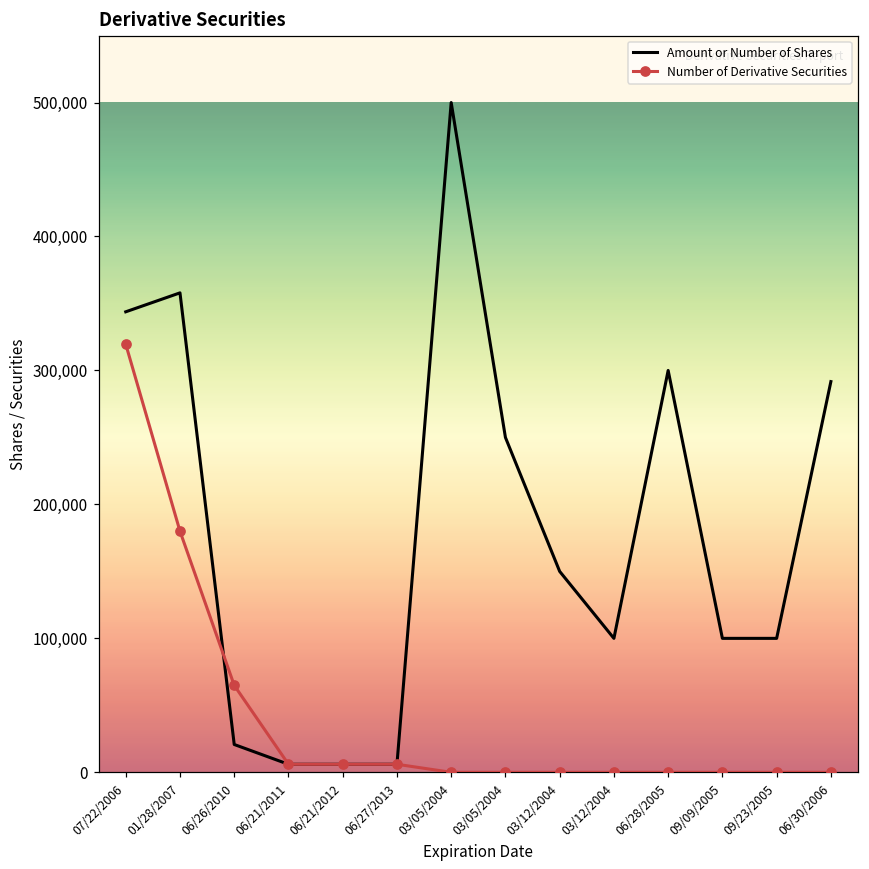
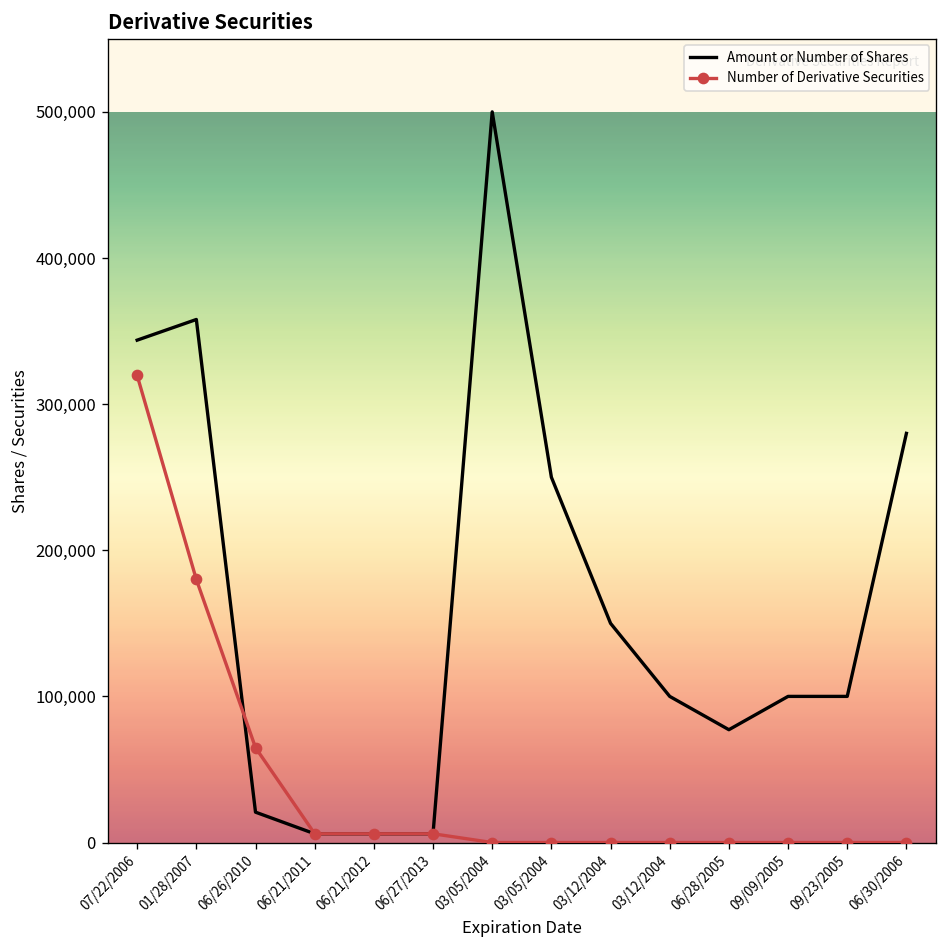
Amount or Number of Shares, 06/28/2005: 300,000 -> 77,000
Amount or Number of Shares, 06/30/2006: 292,000 -> 280,000
